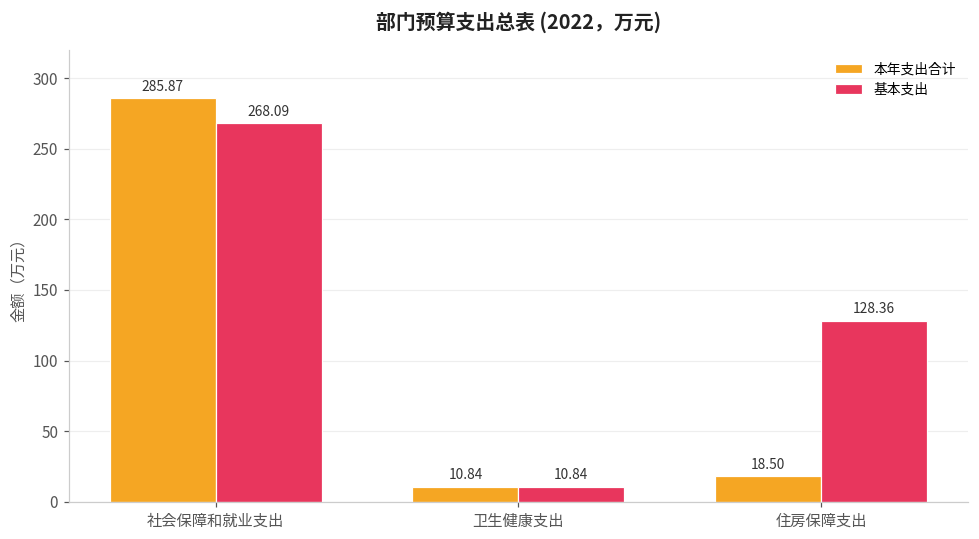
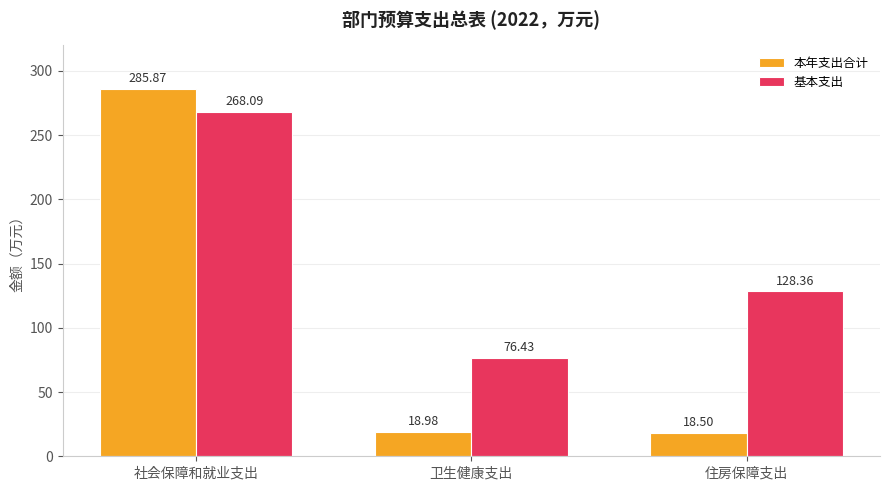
本年支出合计, 卫生健康支出: 10.84 -> 18.98
基本支出, 卫生健康支出: 10.84 -> 76.43
